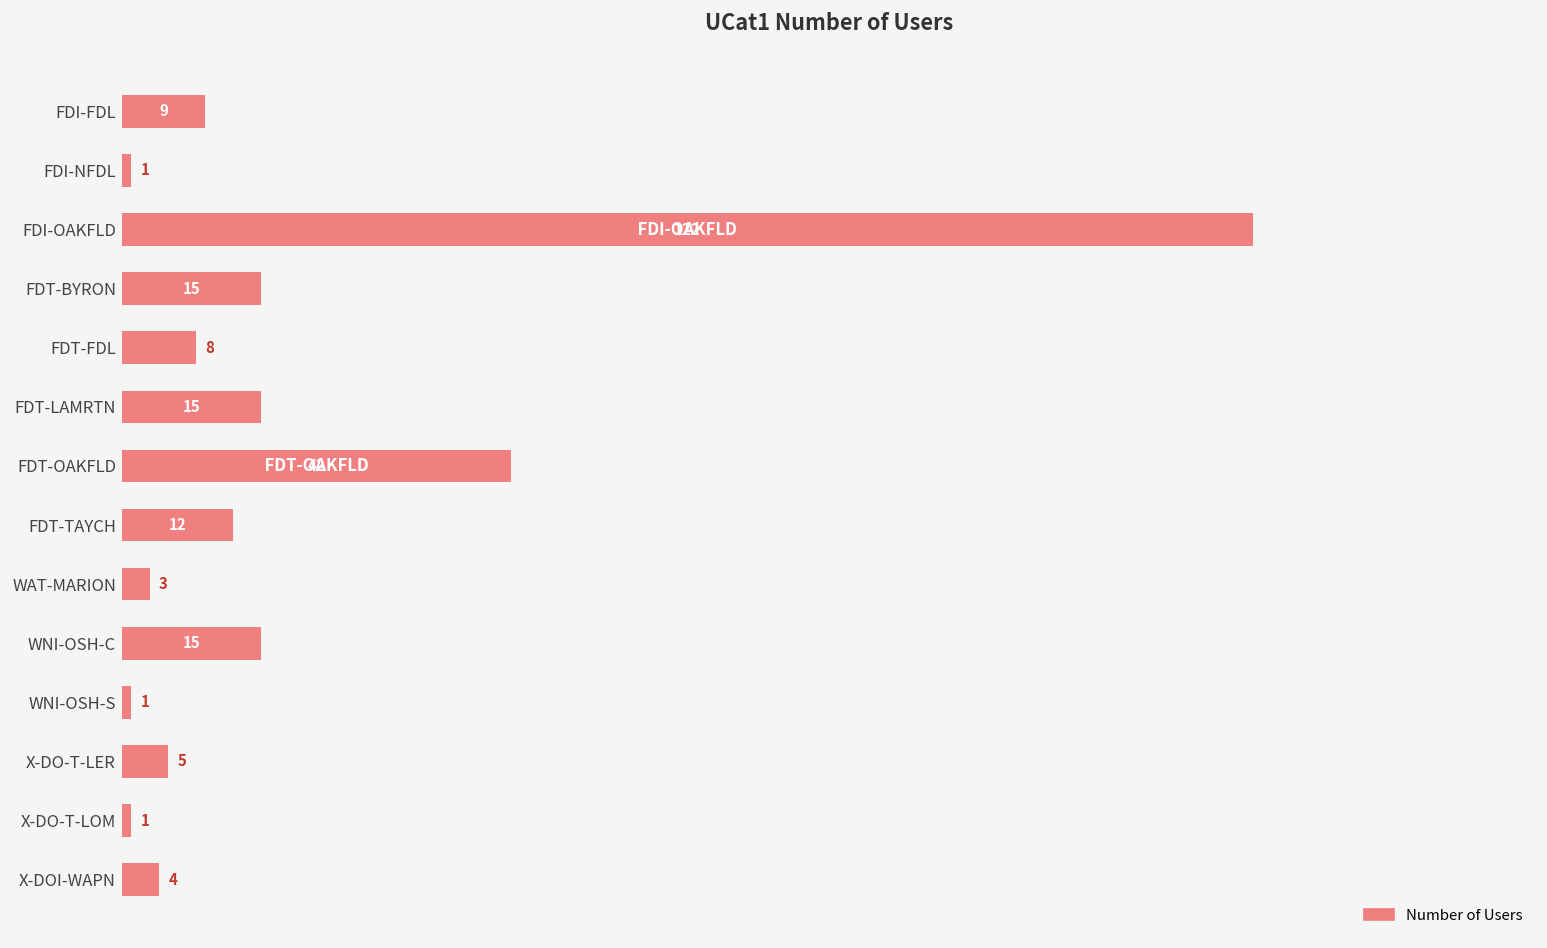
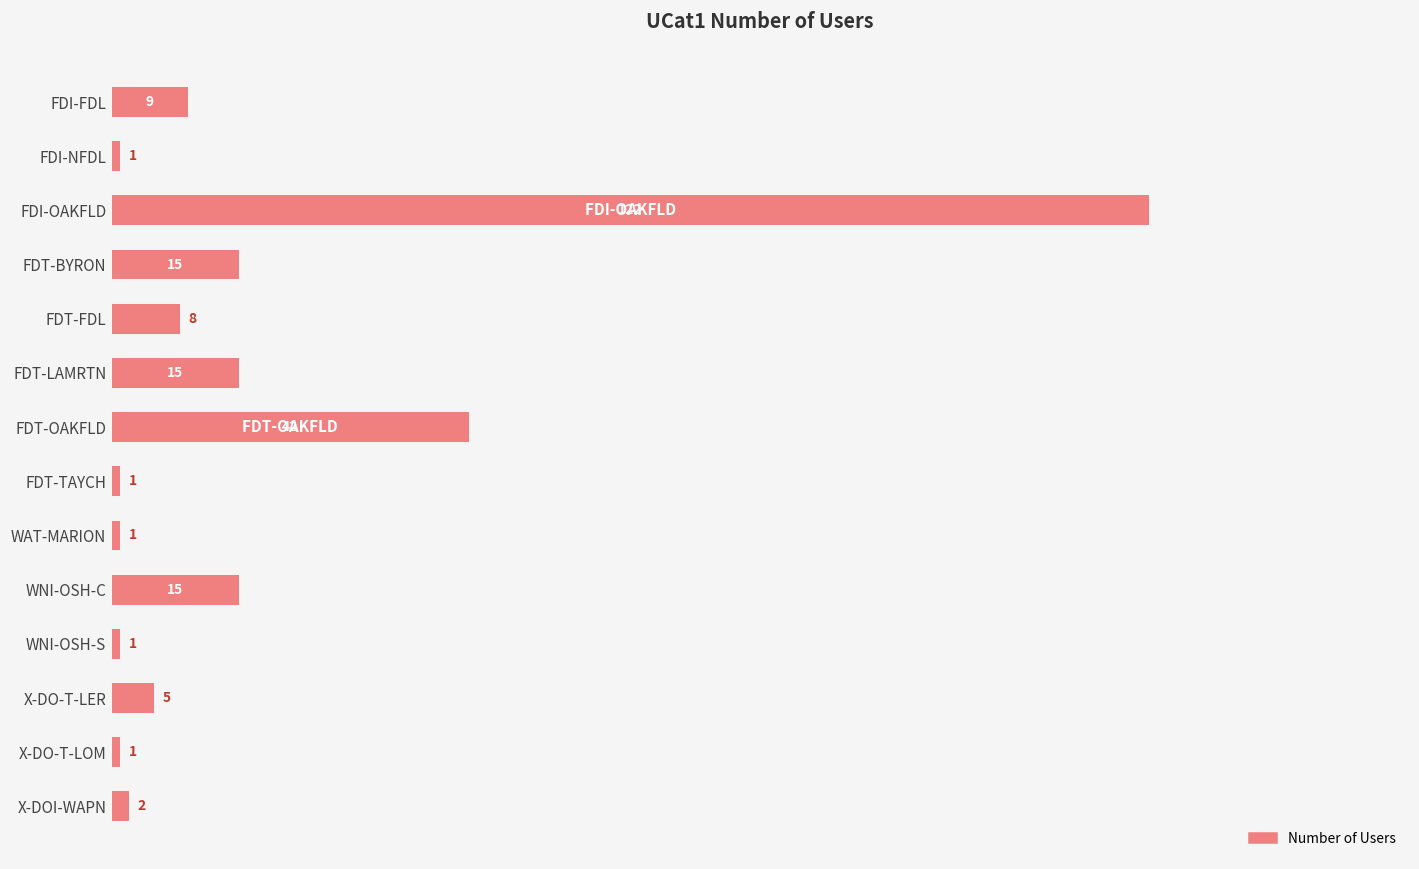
FDT-TAYCH: 12 -> 1
WAT-MARION: 3 -> 1
X-DOI-WAPN: 4 -> 2
